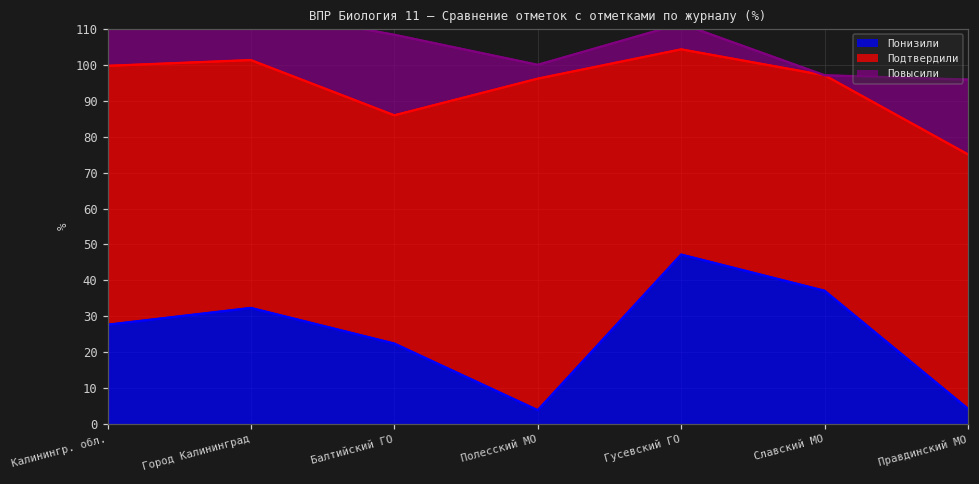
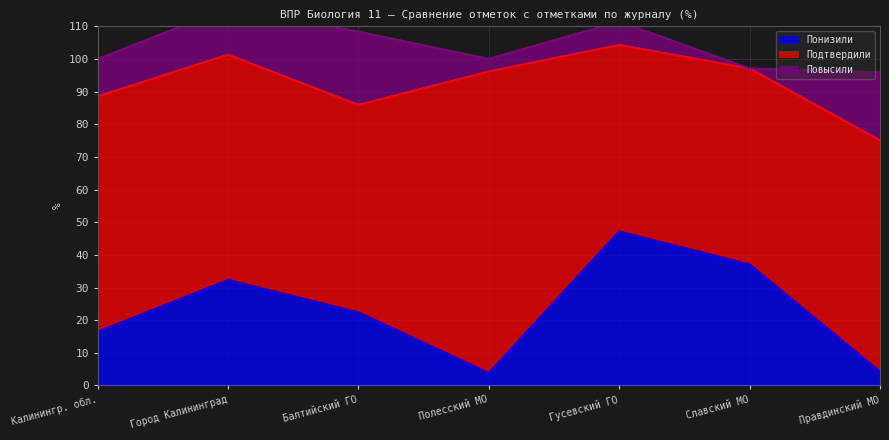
Понизили, Калинингр. обл.: 28 -> 16
